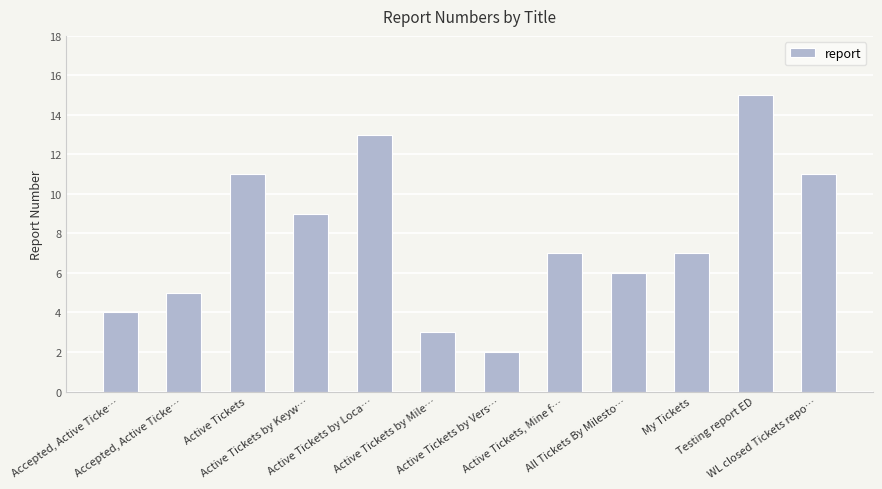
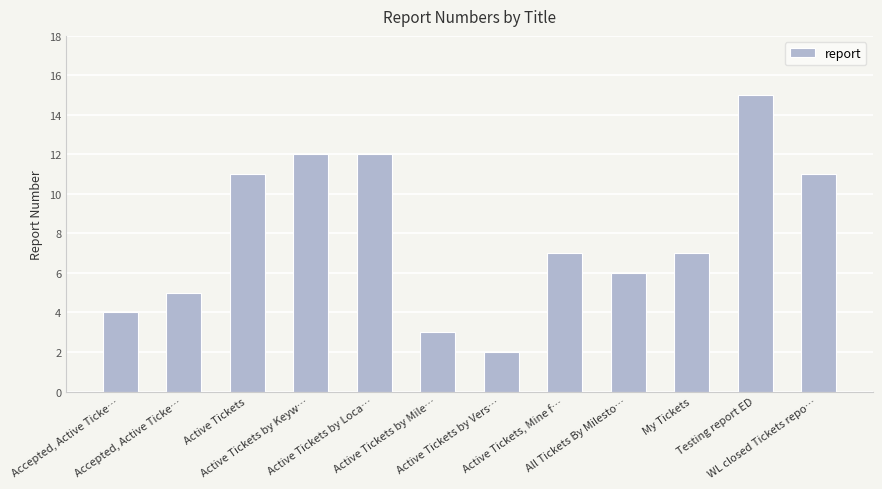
Active Tickets by Keyw…: 9 -> 12
Active Tickets by Loca…: 13 -> 12
